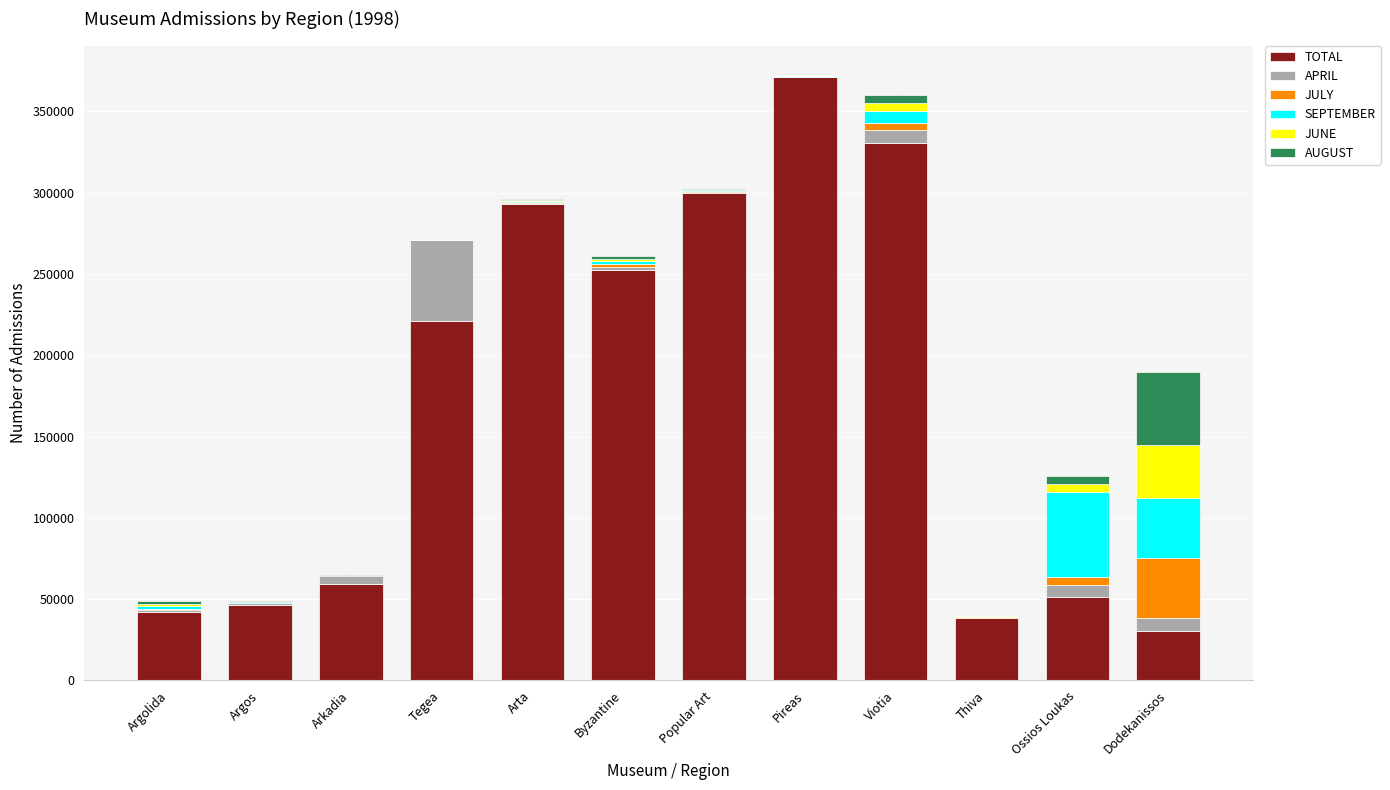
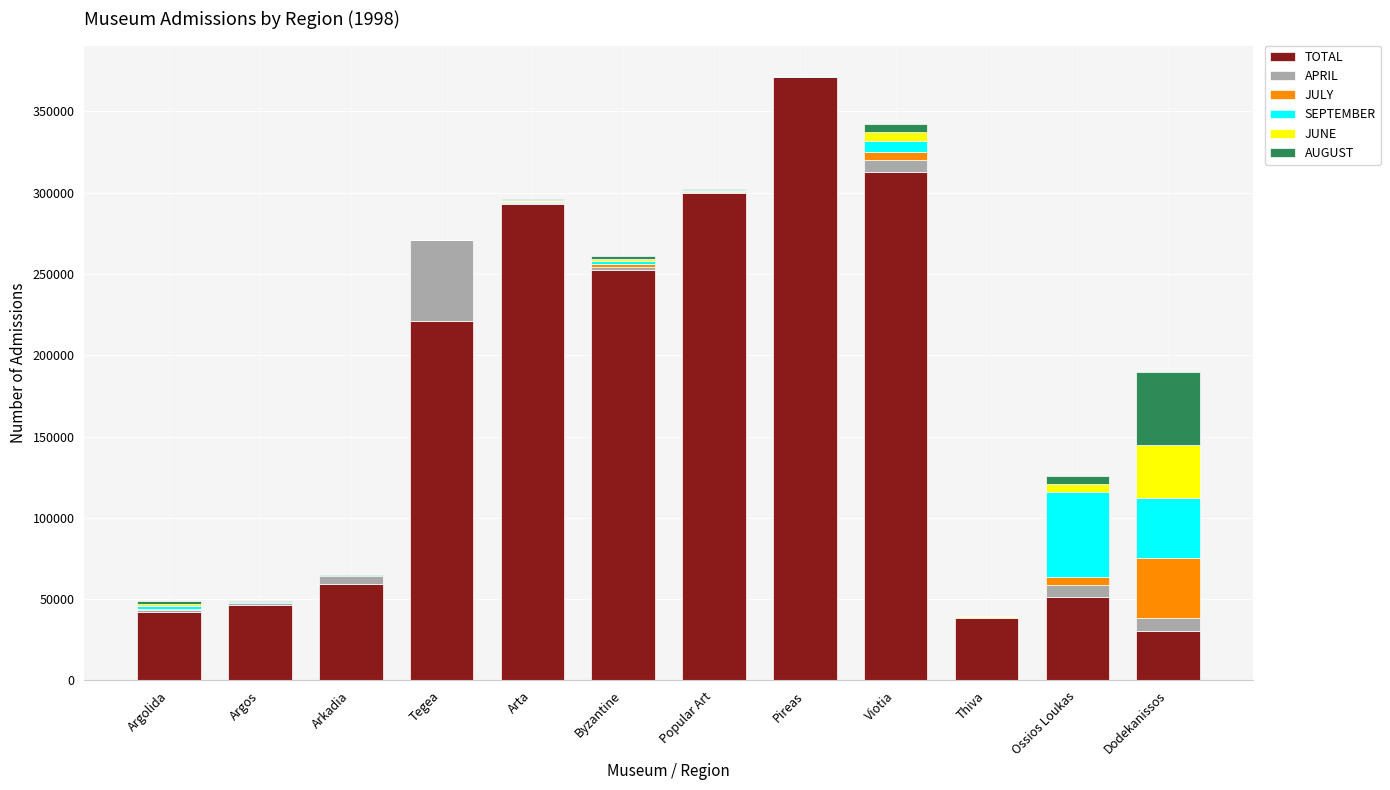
TOTAL, Viotia: 331000 -> 312000
